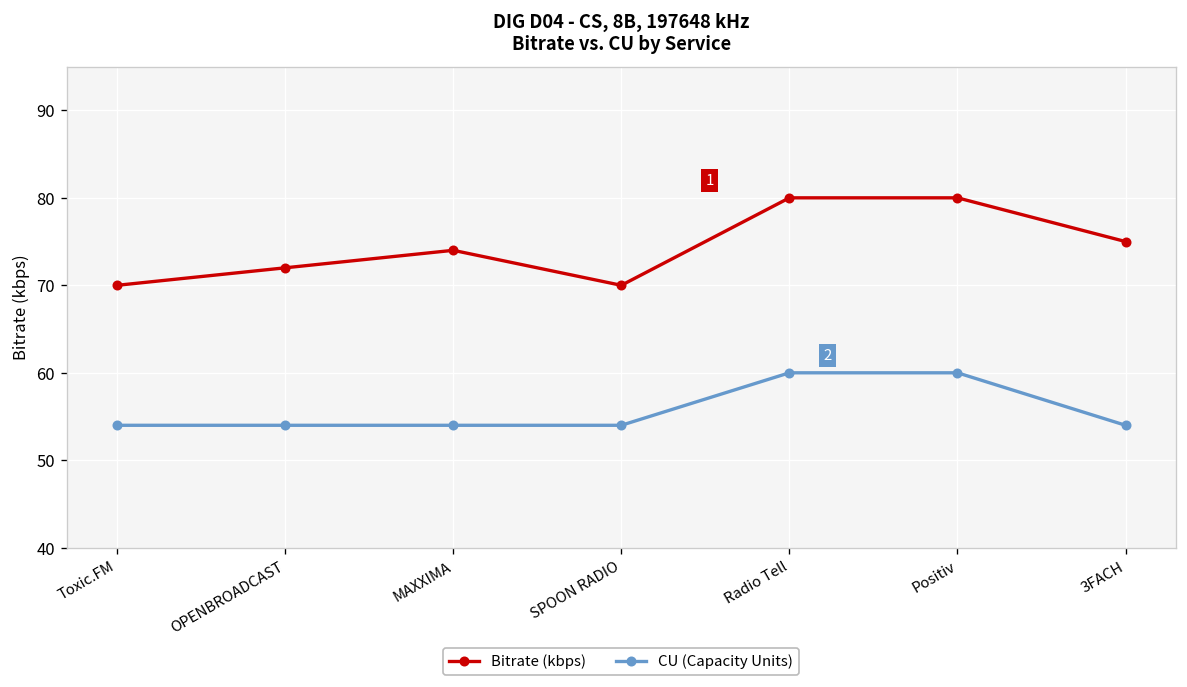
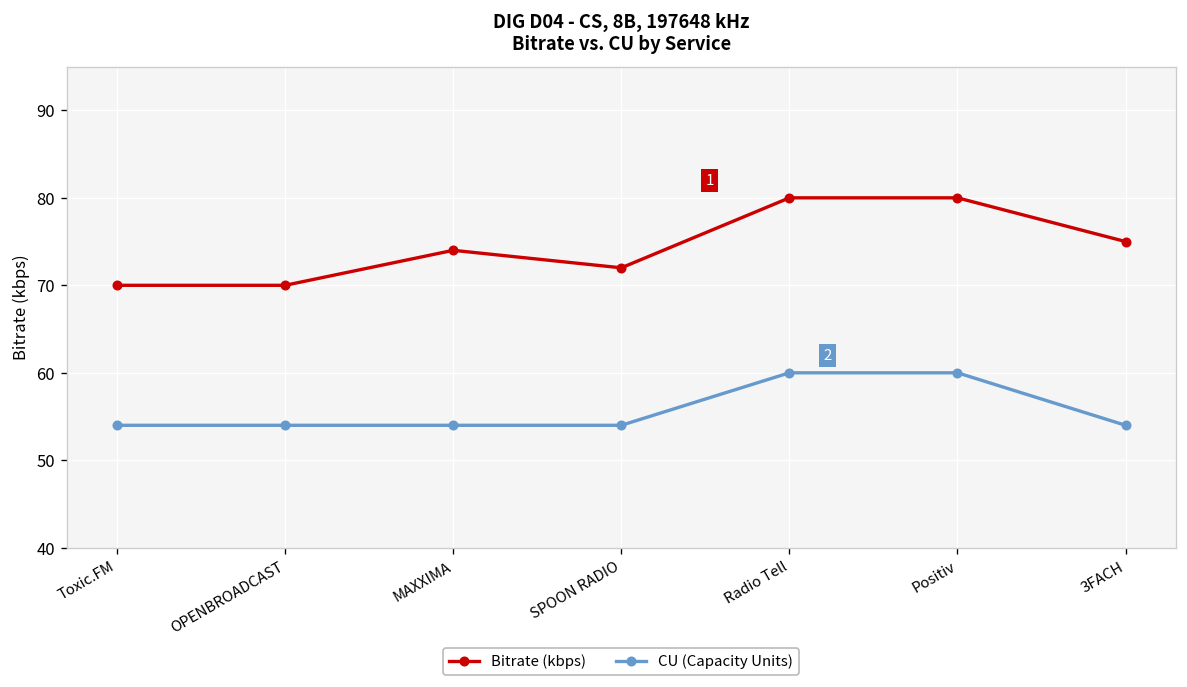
Bitrate (kbps), OPENBROADCAST: 72 -> 70
Bitrate (kbps), SPOON RADIO: 70 -> 72
